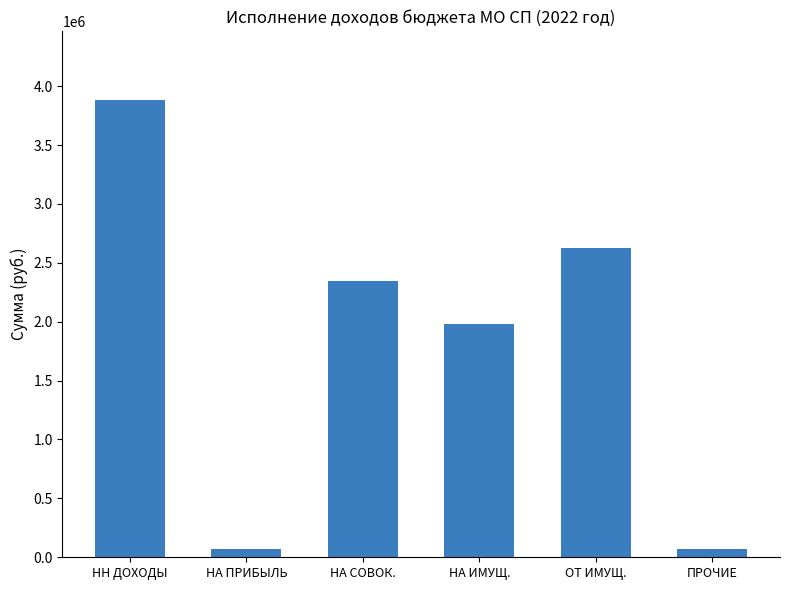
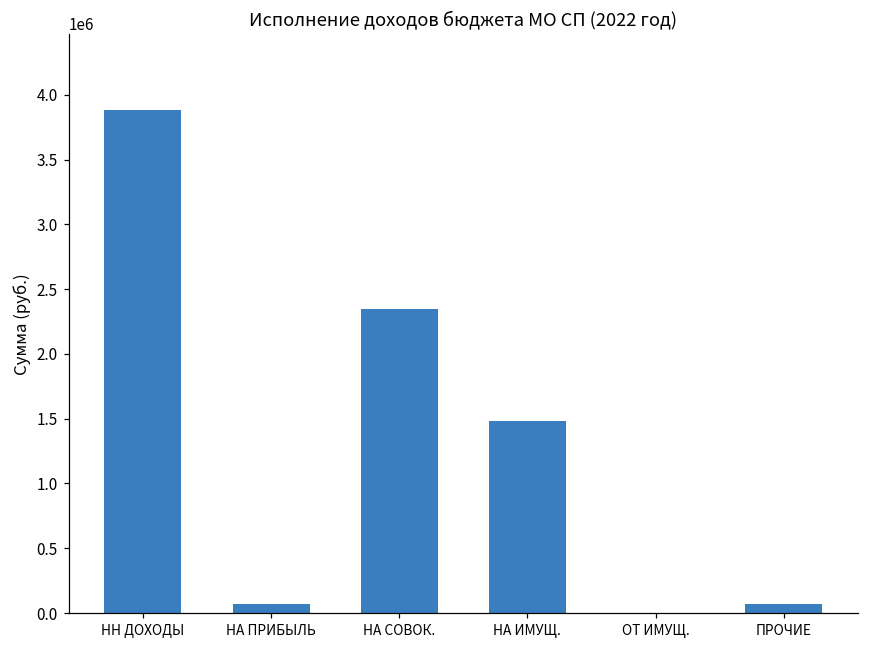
НА ИМУЩ.: 1980000 -> 1480000
ОТ ИМУЩ.: 2630000 -> 0
